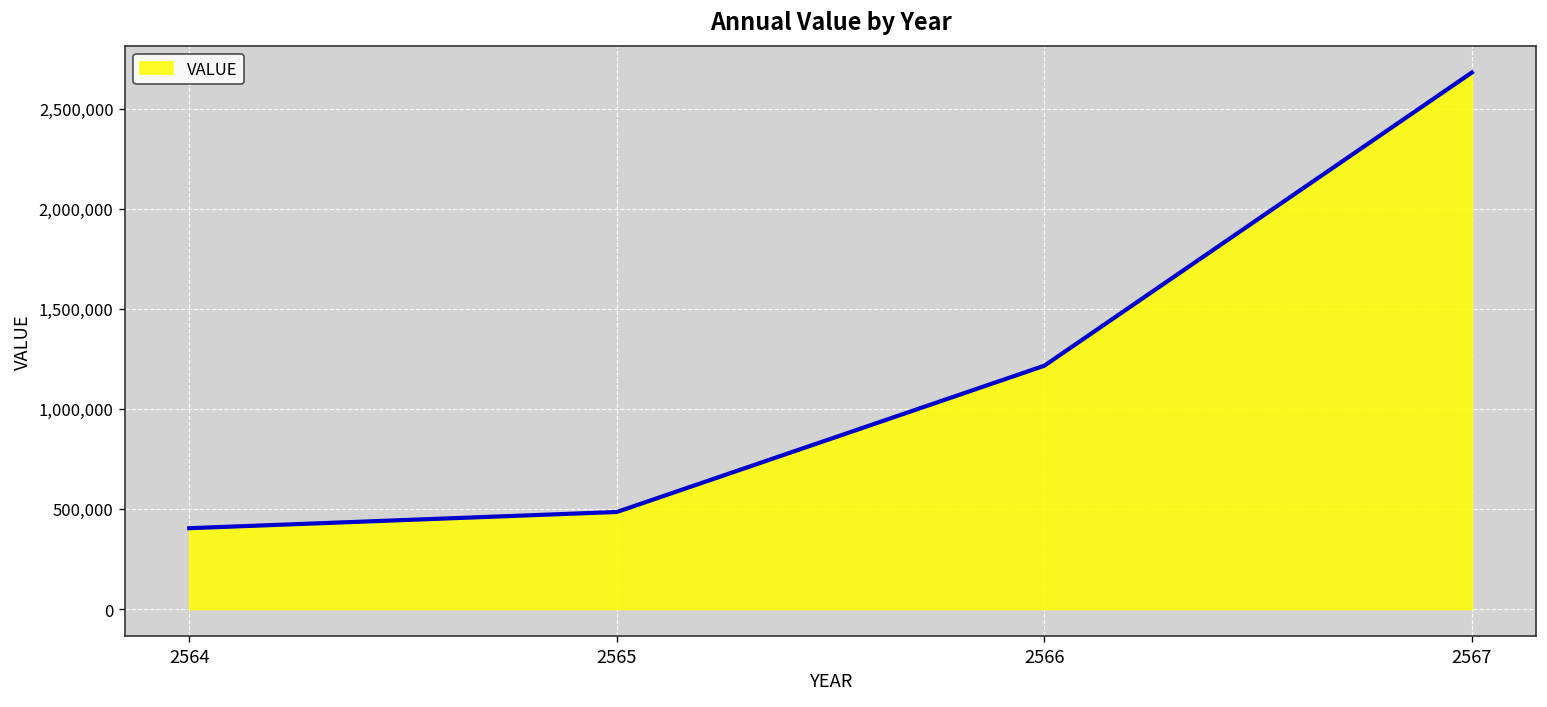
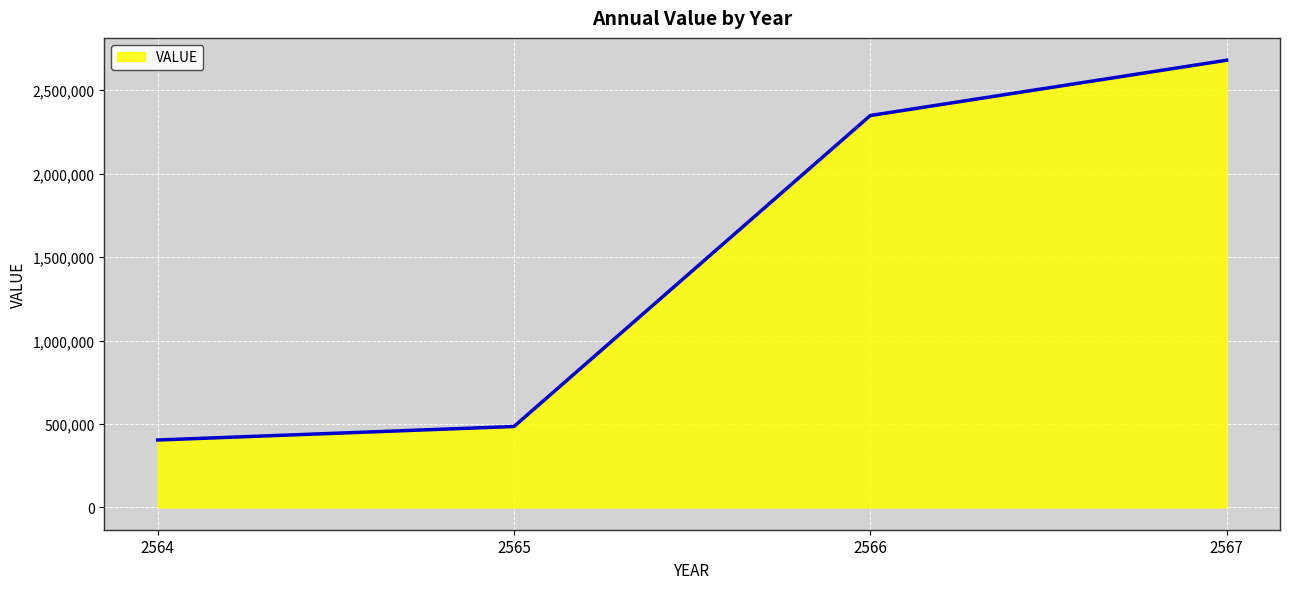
2566: 1,220,000 -> 2,350,000
